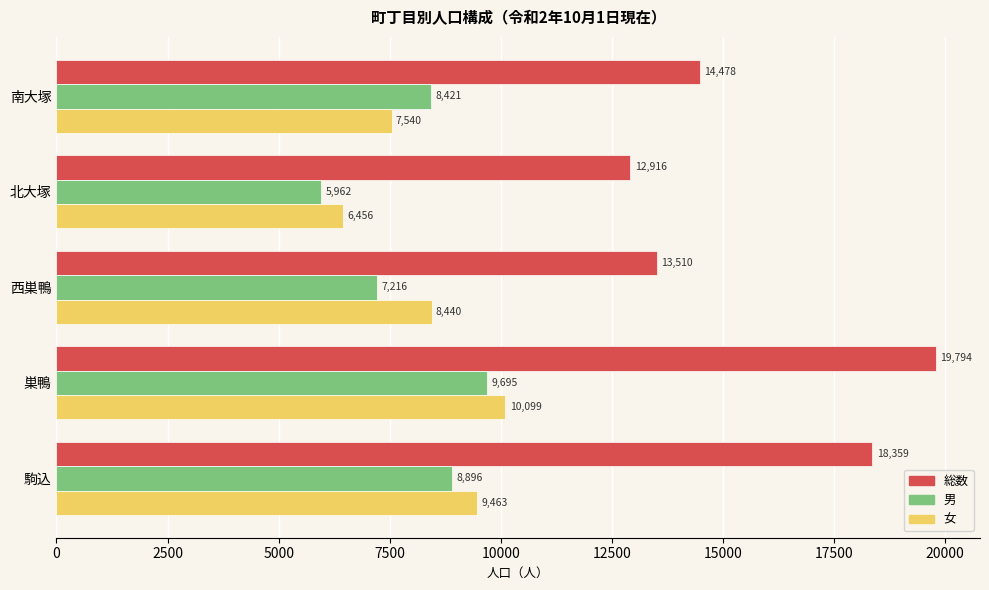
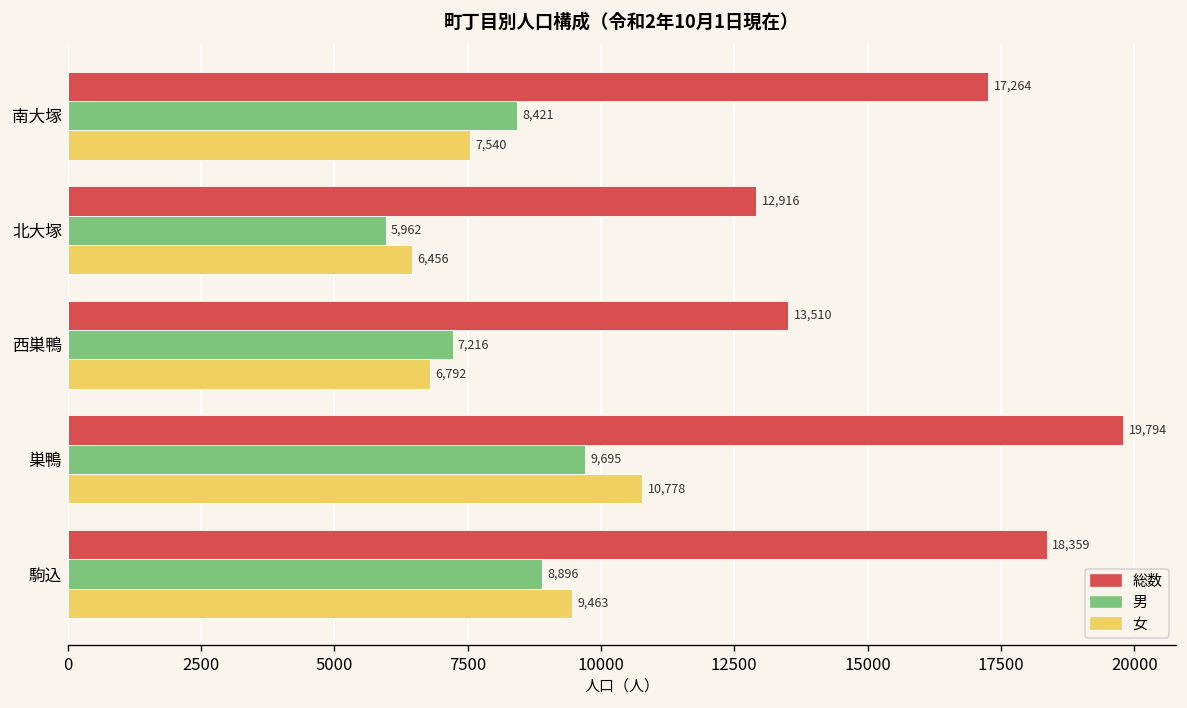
総数, 南大塚: 14,478 -> 17,264
女, 西巣鴨: 8,440 -> 6,792
女, 巣鴨: 10,099 -> 10,778
